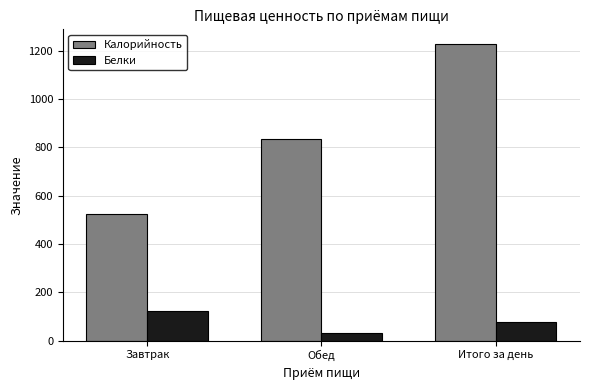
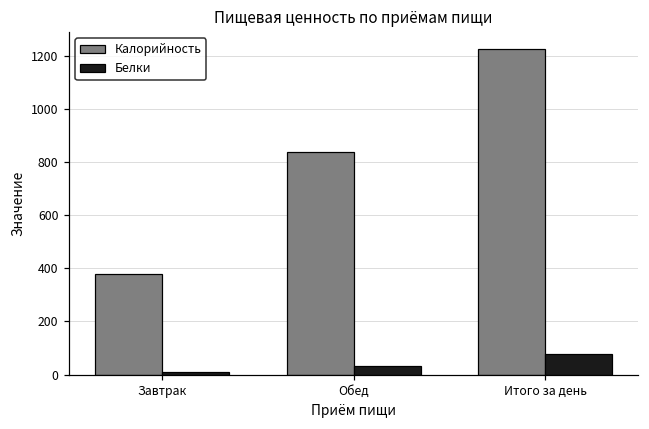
Калорийность, Завтрак: 520 -> 380
Белки, Завтрак: 120 -> 10
